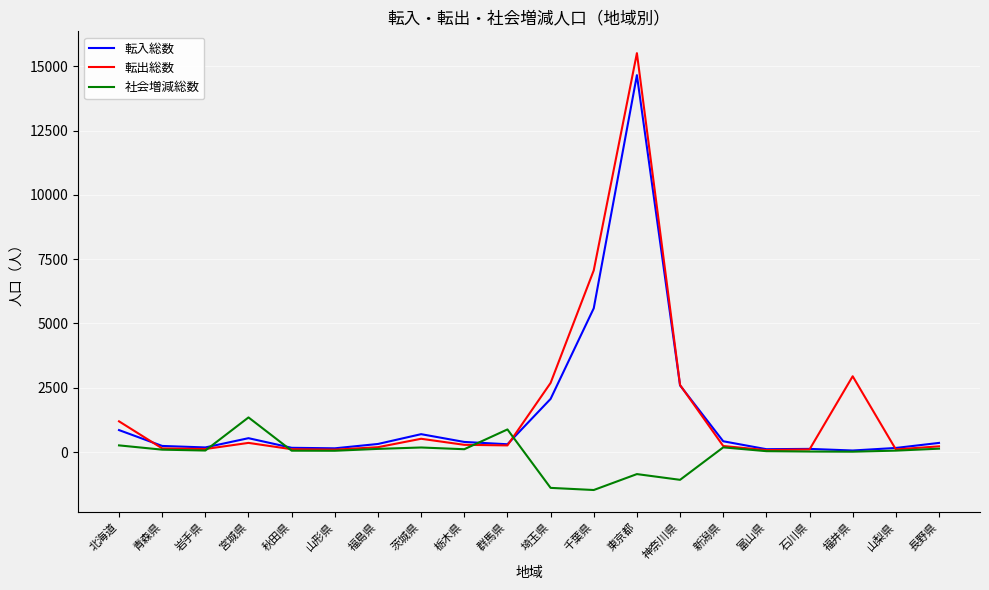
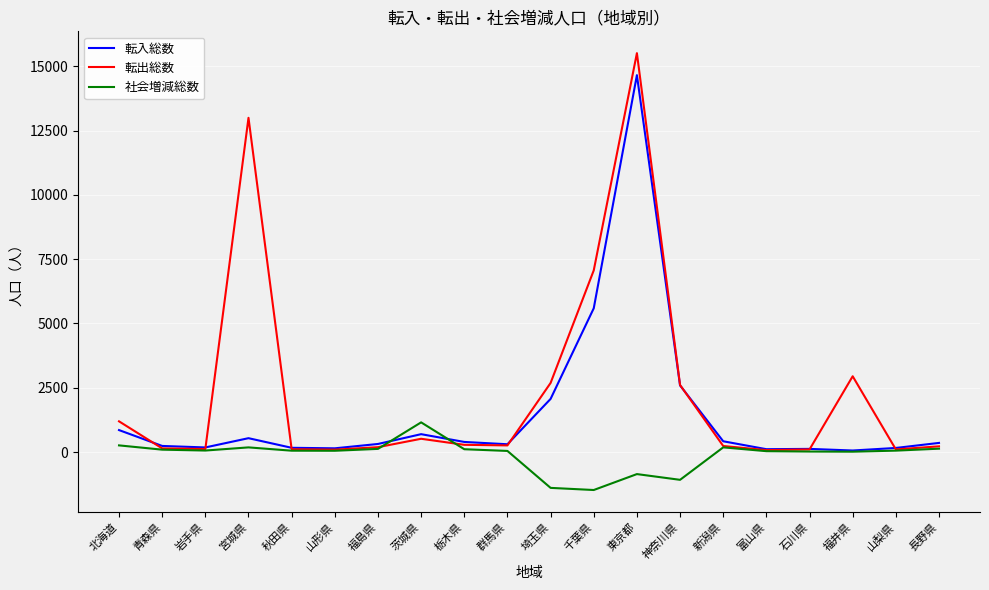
転出総数, 宮城県: 400 -> 13000
社会増減総数, 宮城県: 1300 -> 200
社会増減総数, 茨城県: 200 -> 1200
社会増減総数, 群馬県: 900 -> 0
